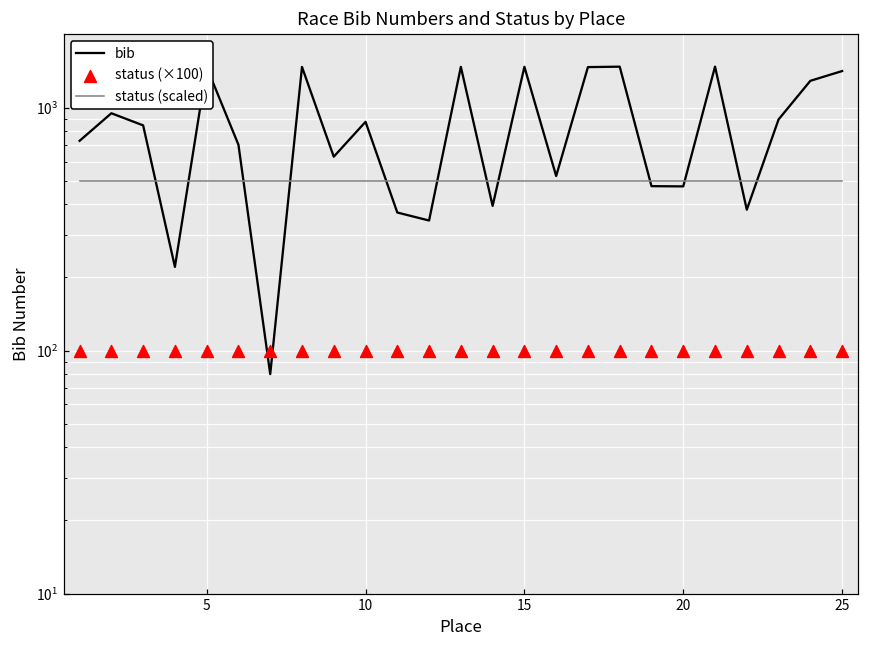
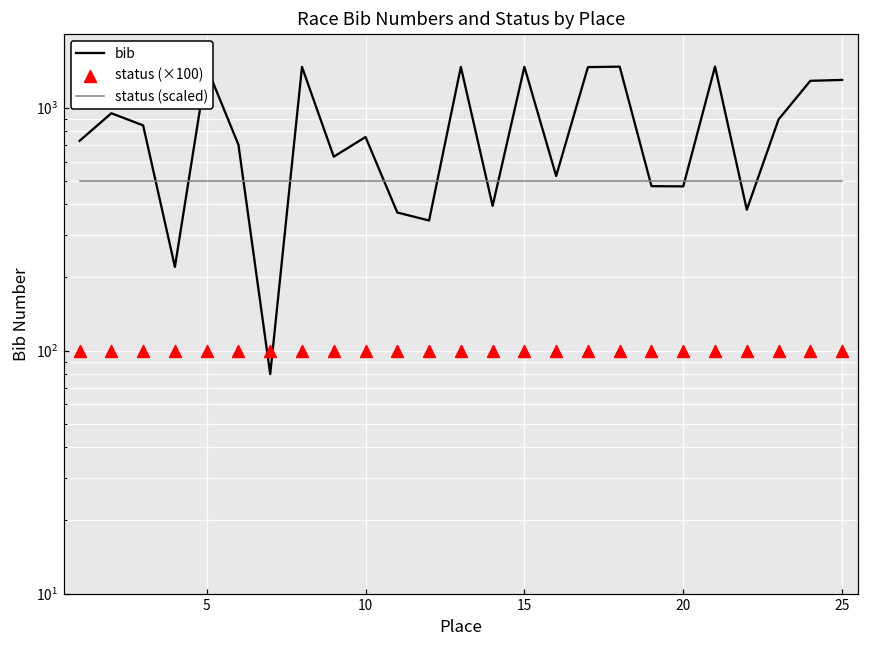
bib, 10: 870 -> 760
bib, 25: 1400 -> 1300
